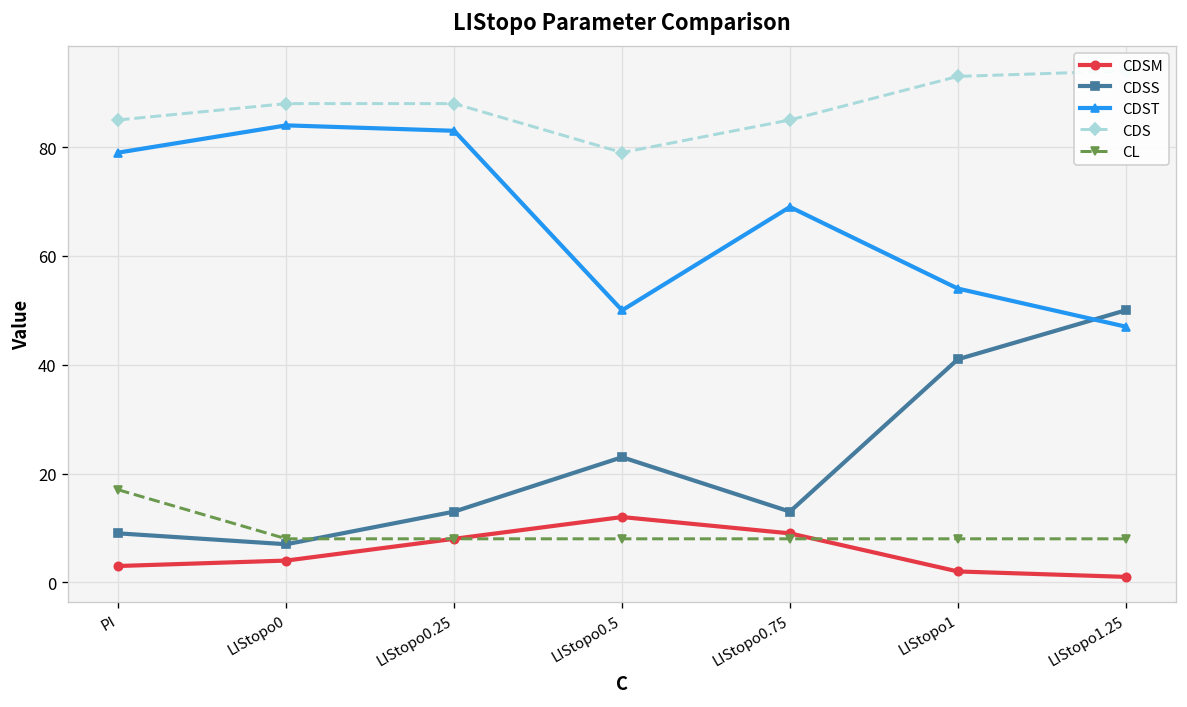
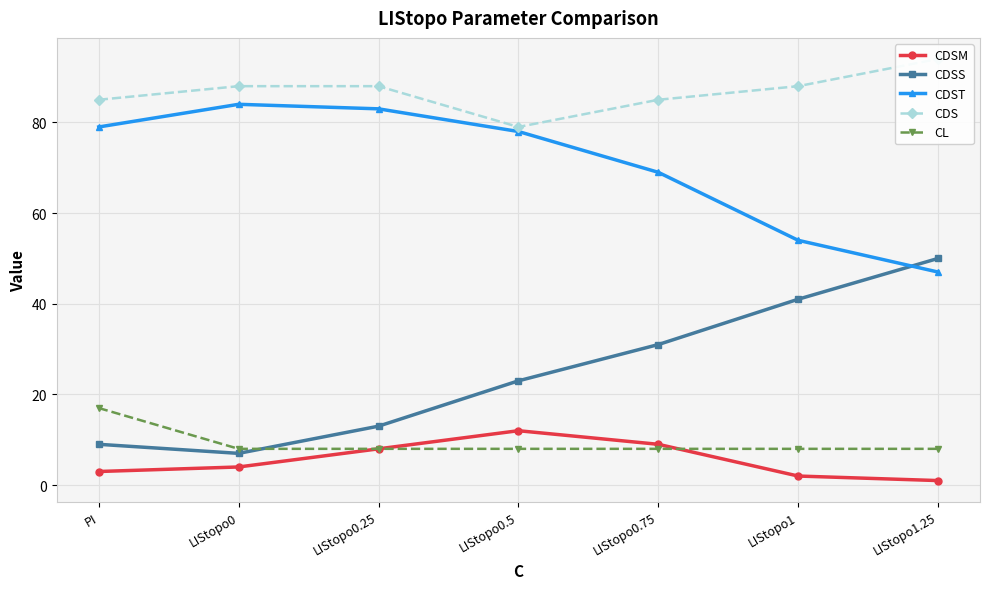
CDST, LIStopo0.5: 50 -> 78
CDSS, LIStopo0.75: 13 -> 31
CDS, LIStopo1: 93 -> 88
